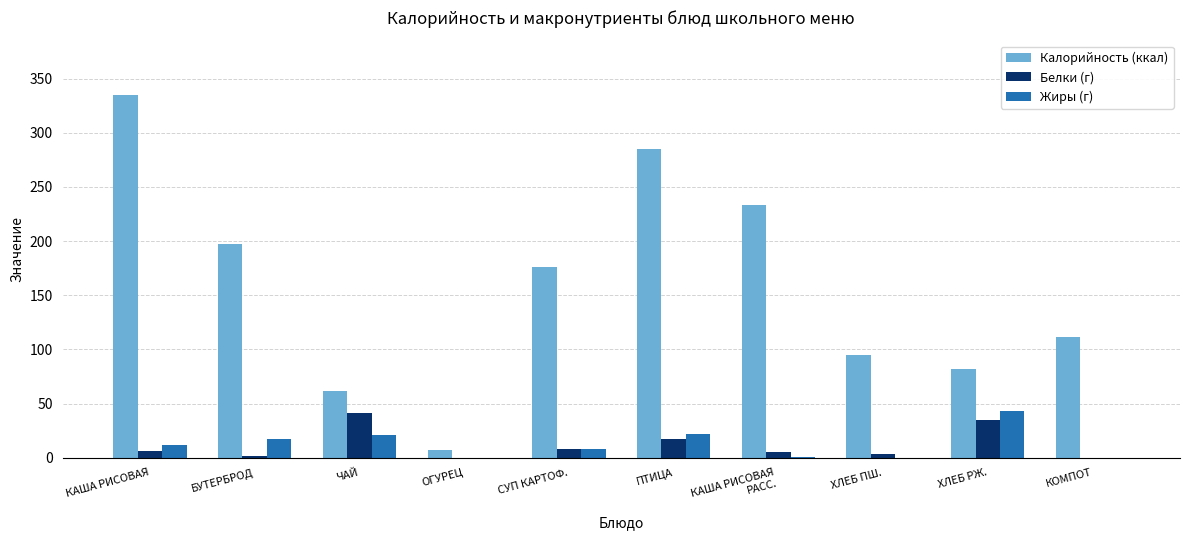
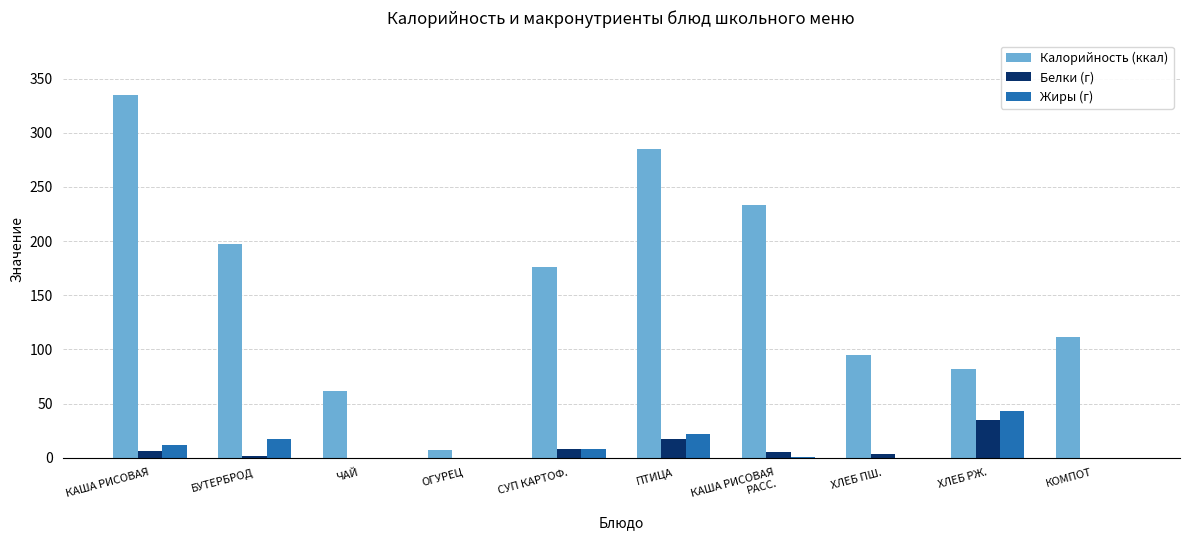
Белки (г), ЧАЙ: 41 -> 0
Жиры (г), ЧАЙ: 21 -> 0
